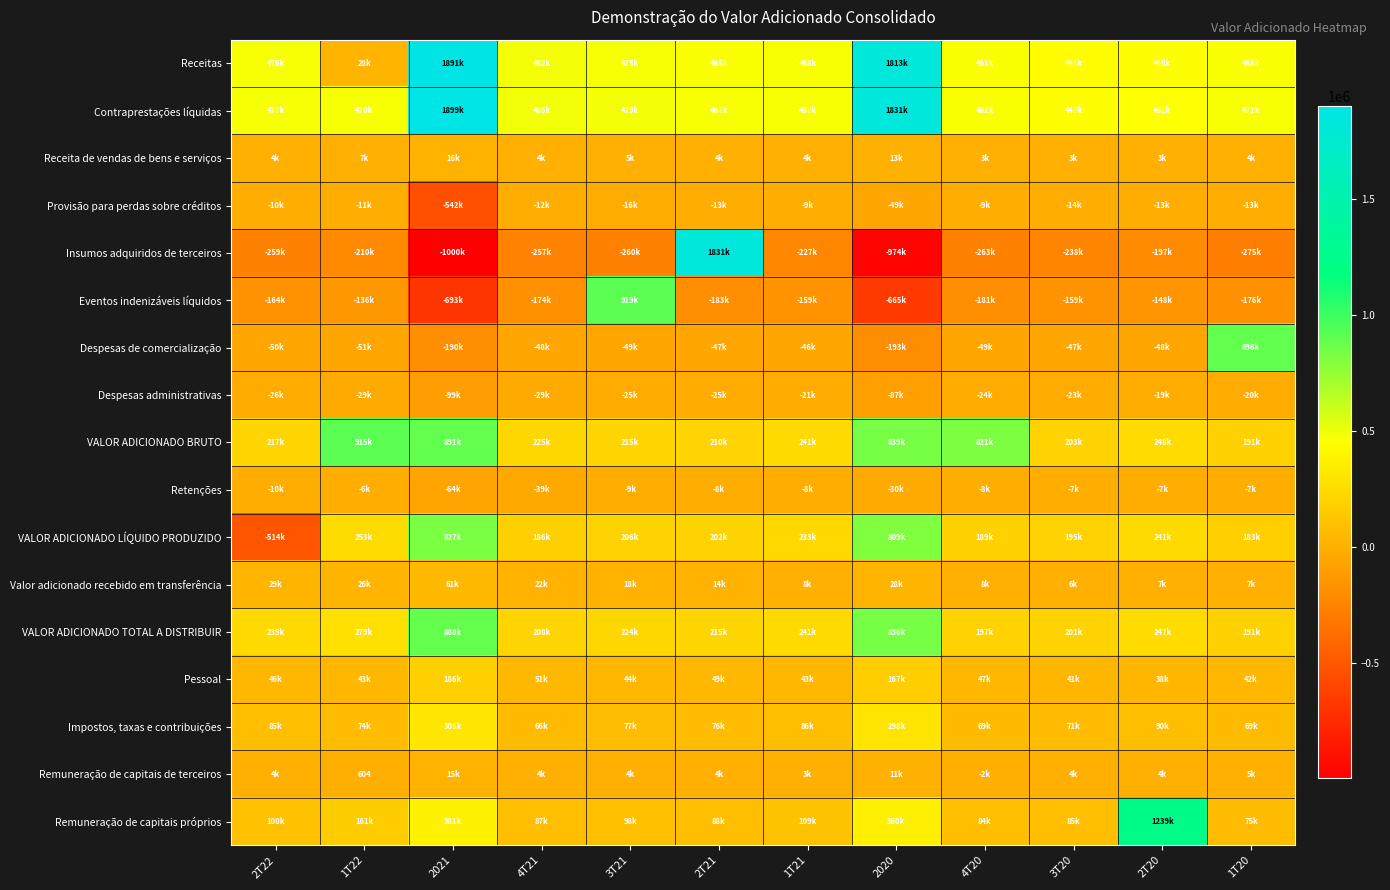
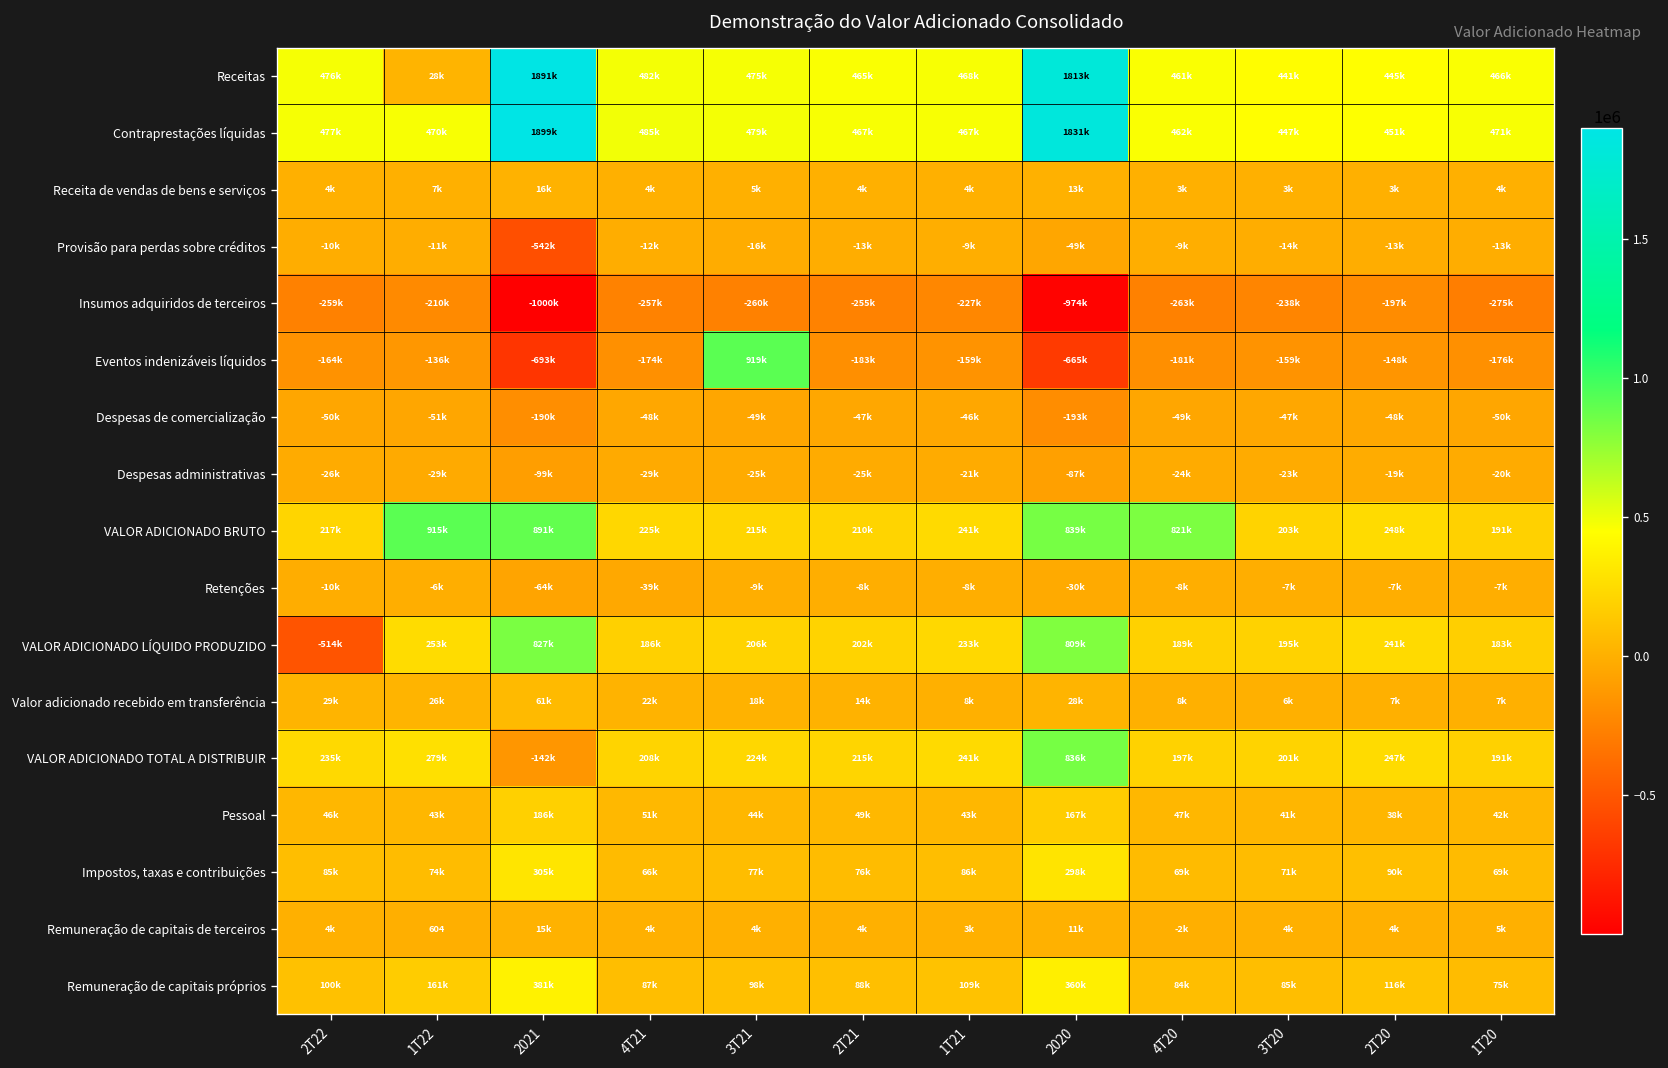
Insumos adquiridos de terceiros, 2T21: 1831k -> -255k
Despesas de comercialização, 1T20: 896k -> -50k
VALOR ADICIONADO TOTAL A DISTRIBUIR, 2021: 888k -> -142k
Remuneração de capitais próprios, 2T20: 1239k -> 116k
